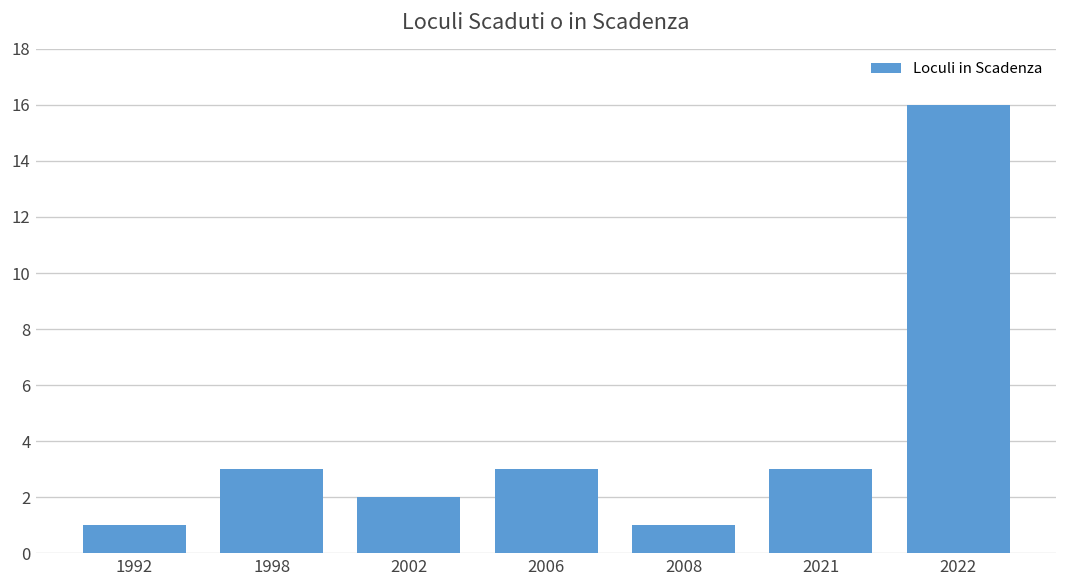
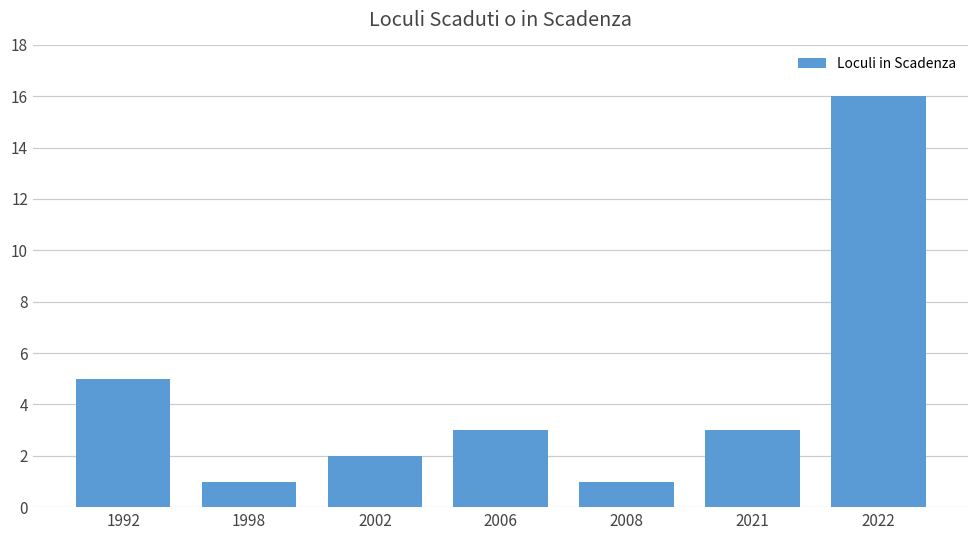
1992: 1 -> 5
1998: 3 -> 1
